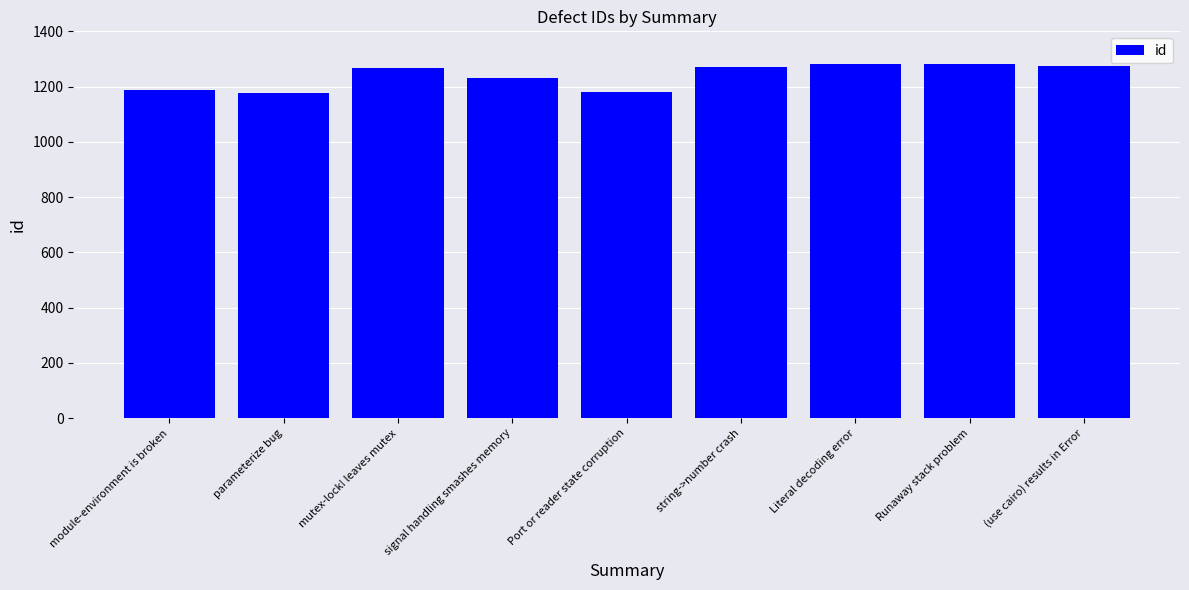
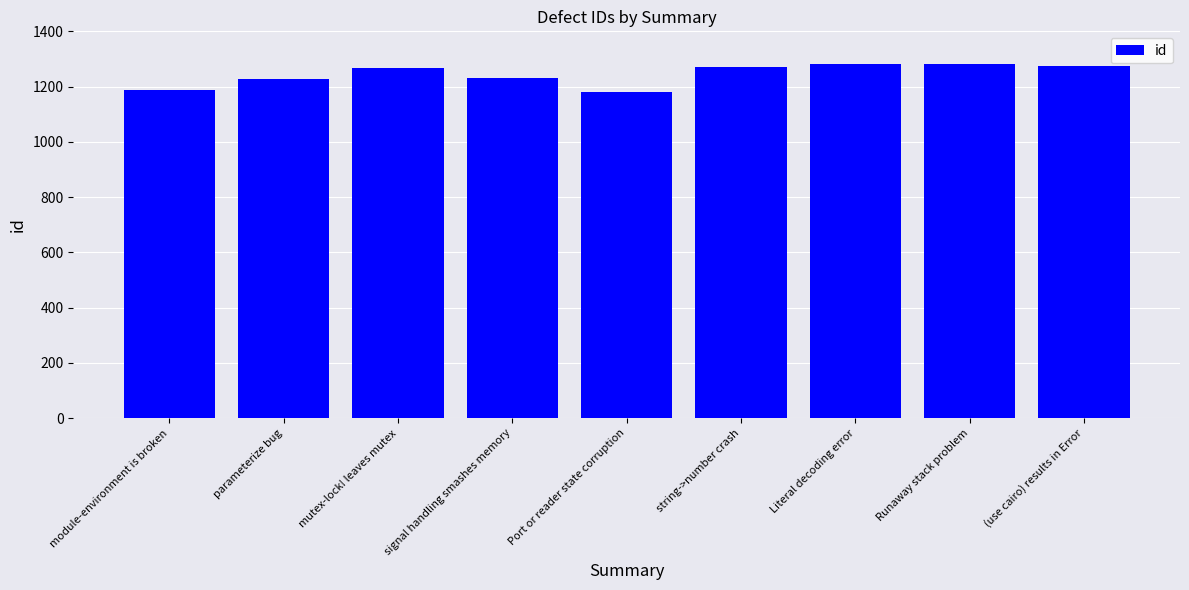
parameterize bug: 1180 -> 1230
